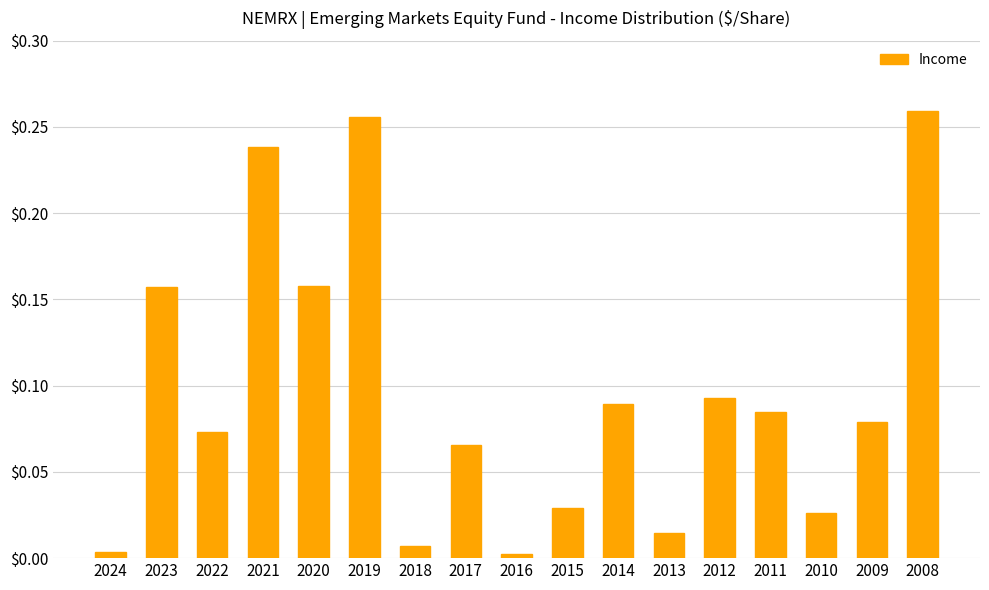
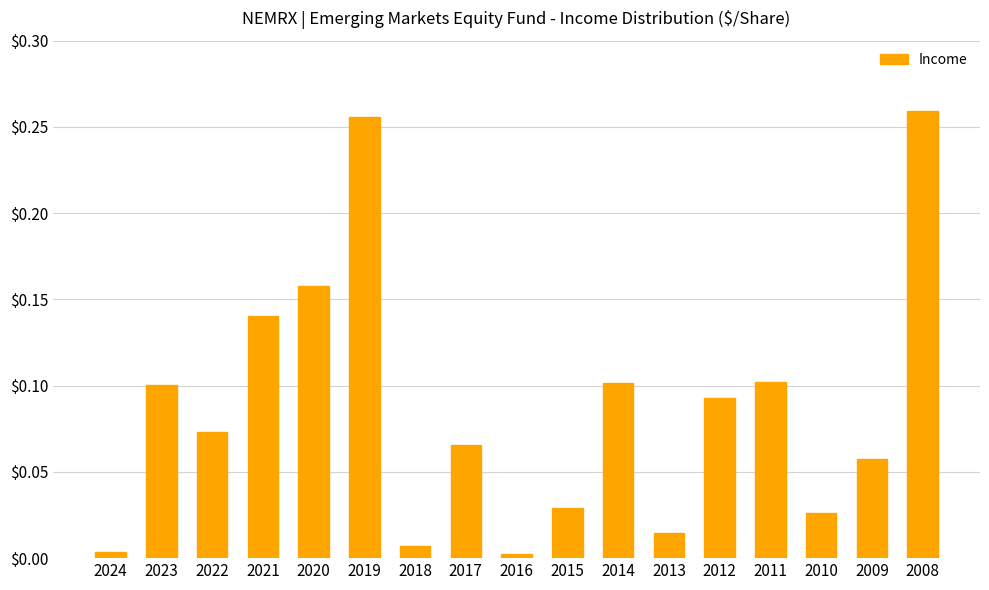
2023: $0.157 -> $0.100
2021: $0.238 -> $0.141
2014: $0.090 -> $0.101
2011: $0.085 -> $0.102
2009: $0.079 -> $0.058
